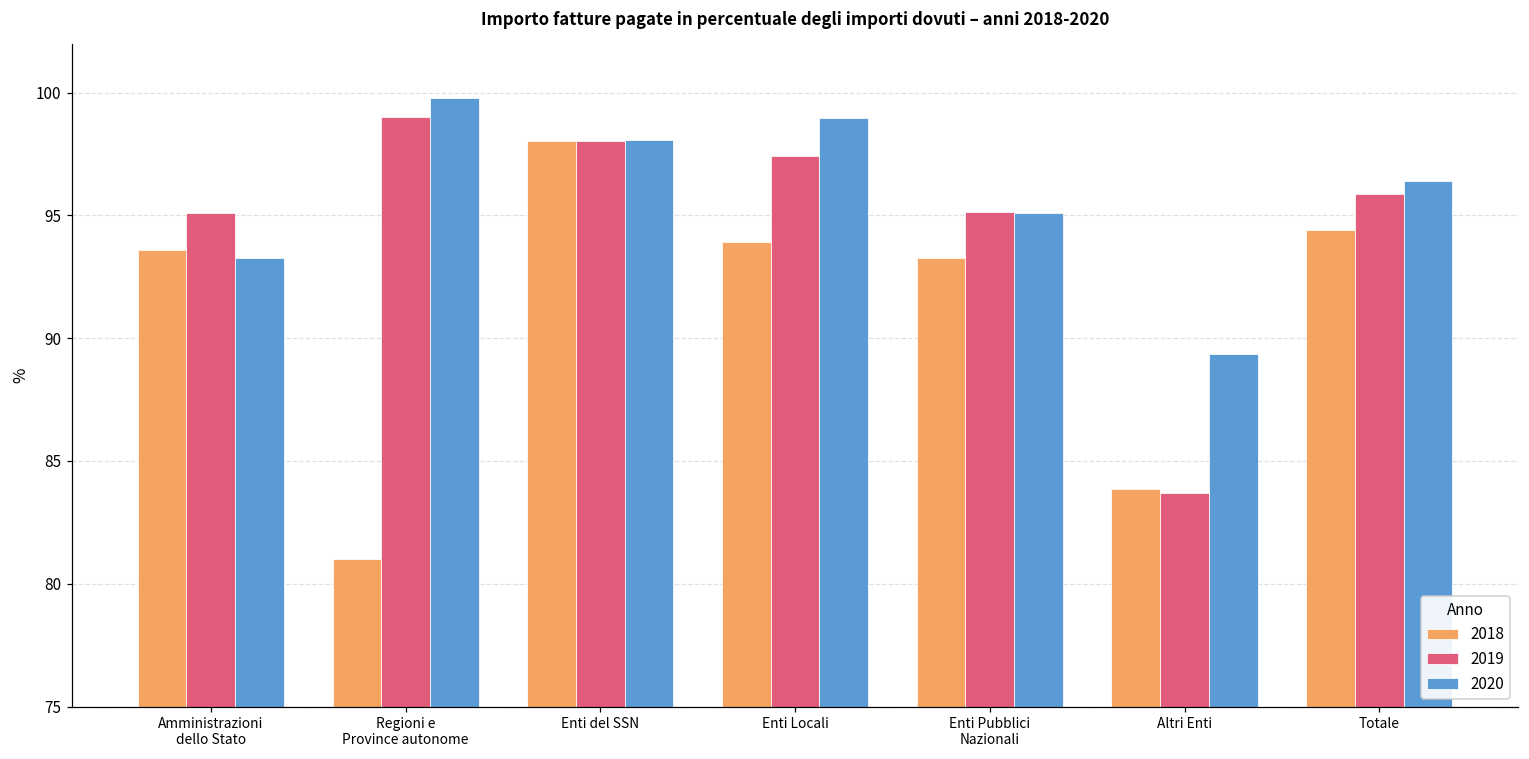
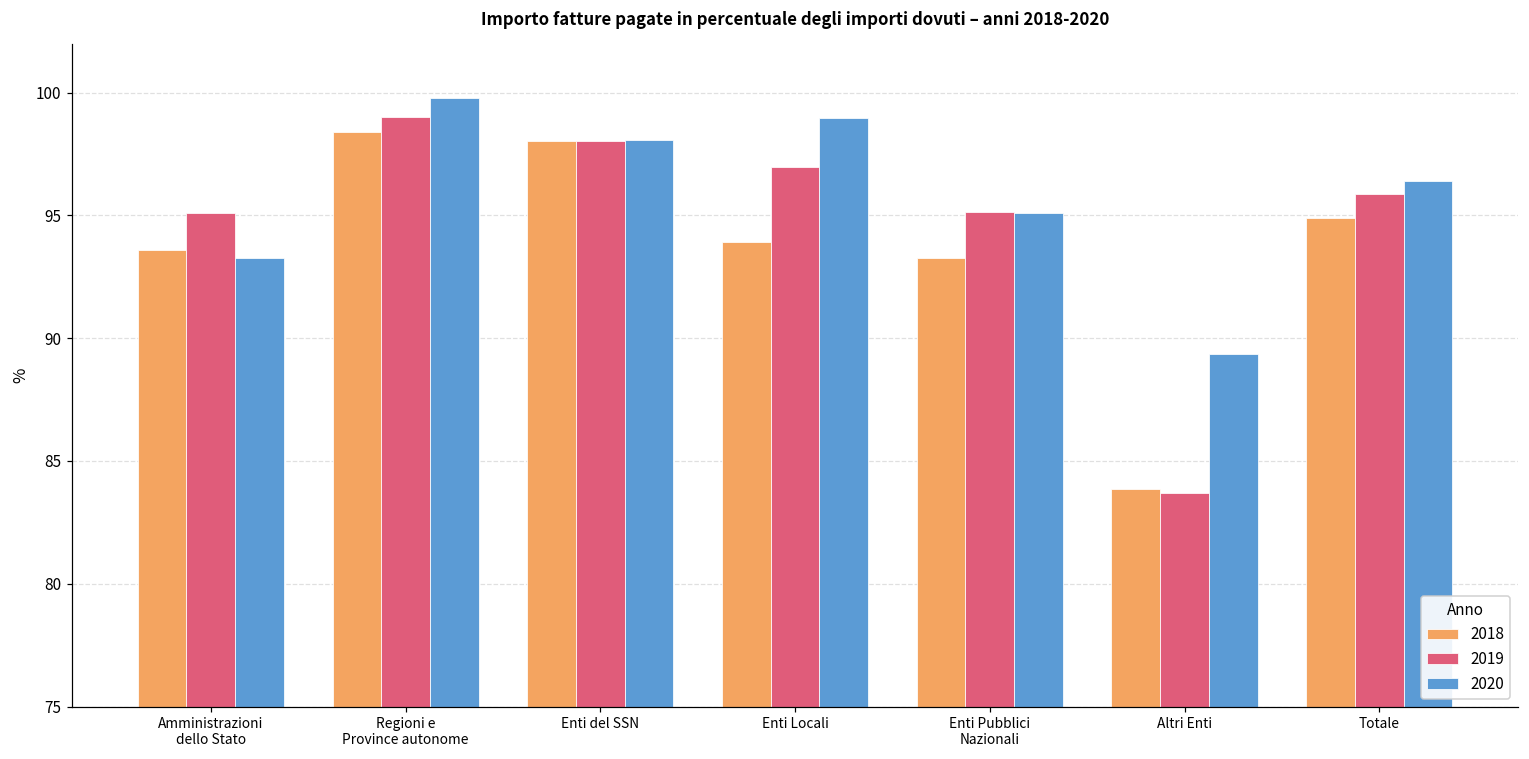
2018, Regioni e Province autonome: 81.0 -> 98.4
2019, Enti Locali: 97.4 -> 97.0
2018, Totale: 94.4 -> 94.9
